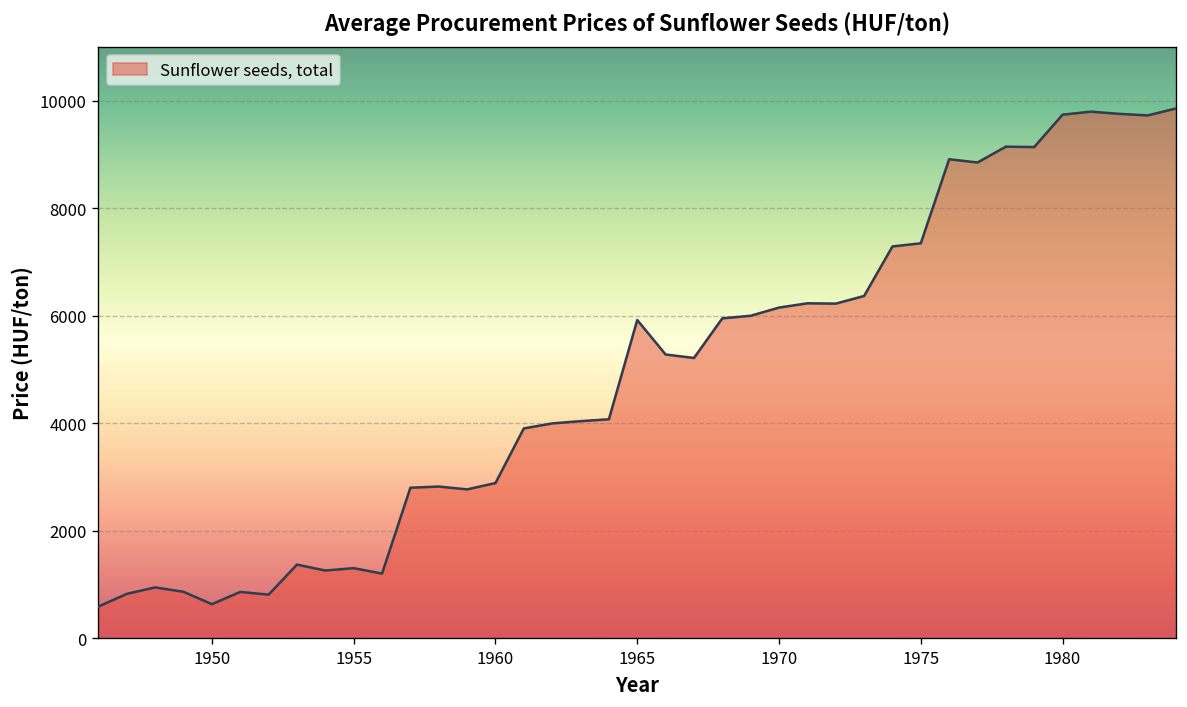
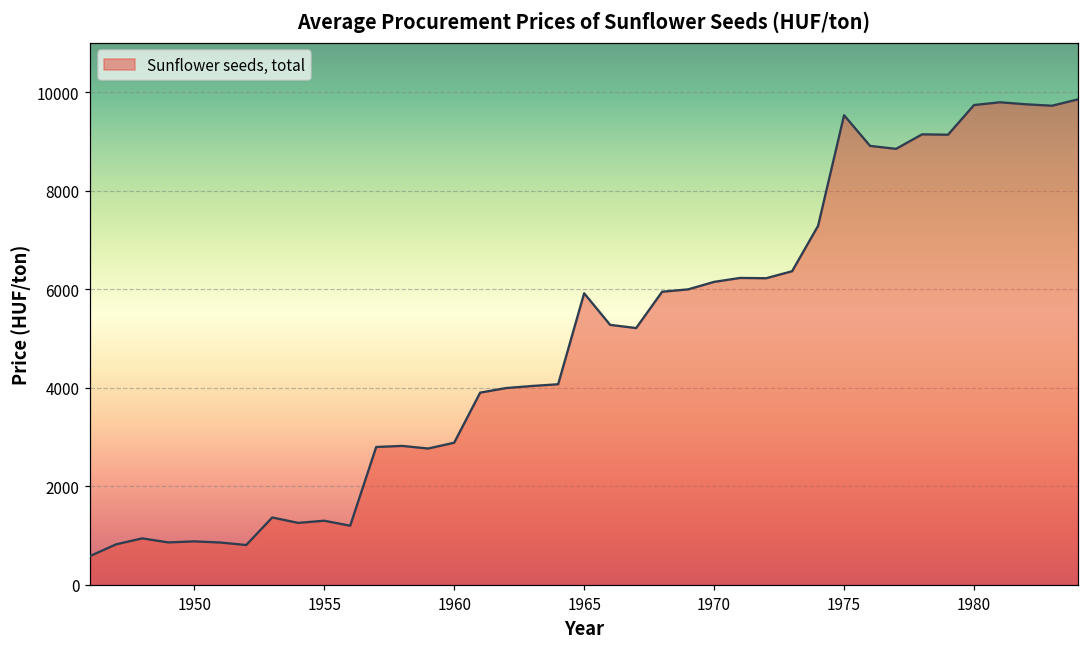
1950: 600 -> 900
1975: 7300 -> 9500
